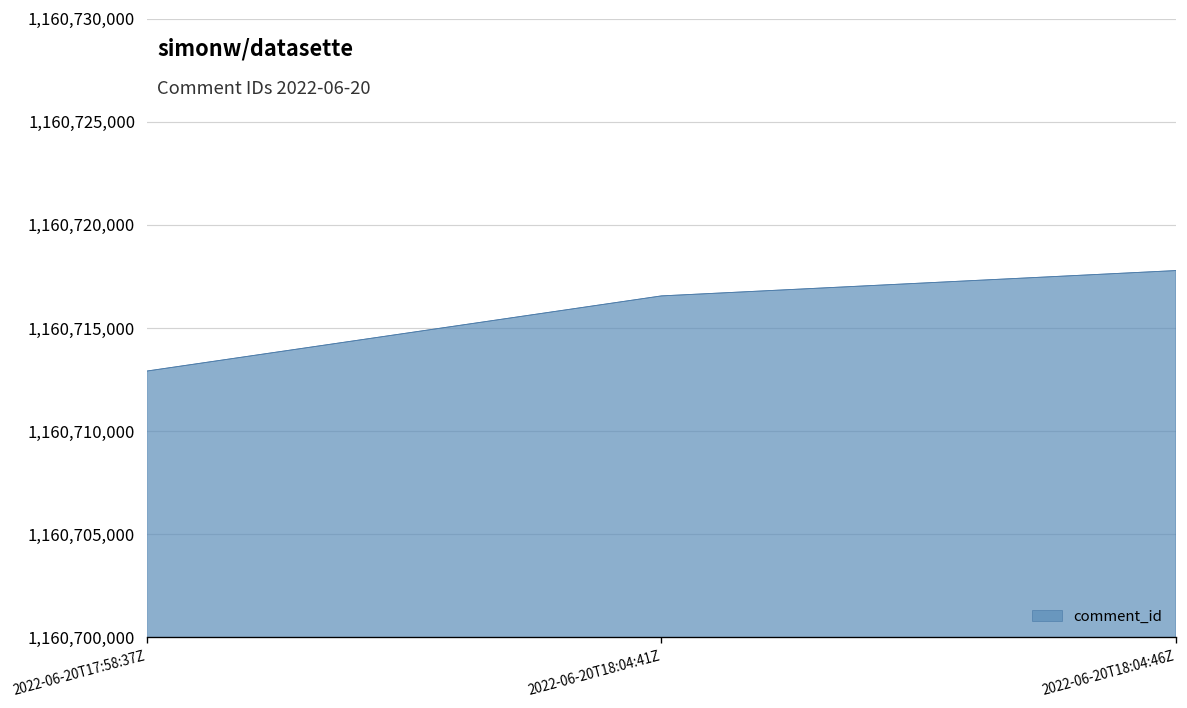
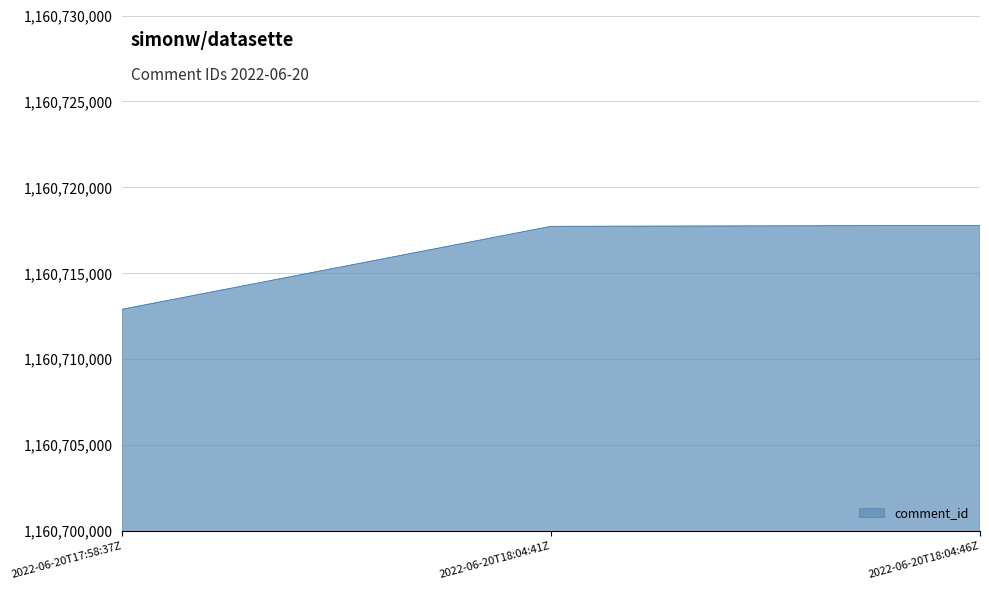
2022-06-20T18:04:41Z: 1,160,716,600 -> 1,160,717,700
